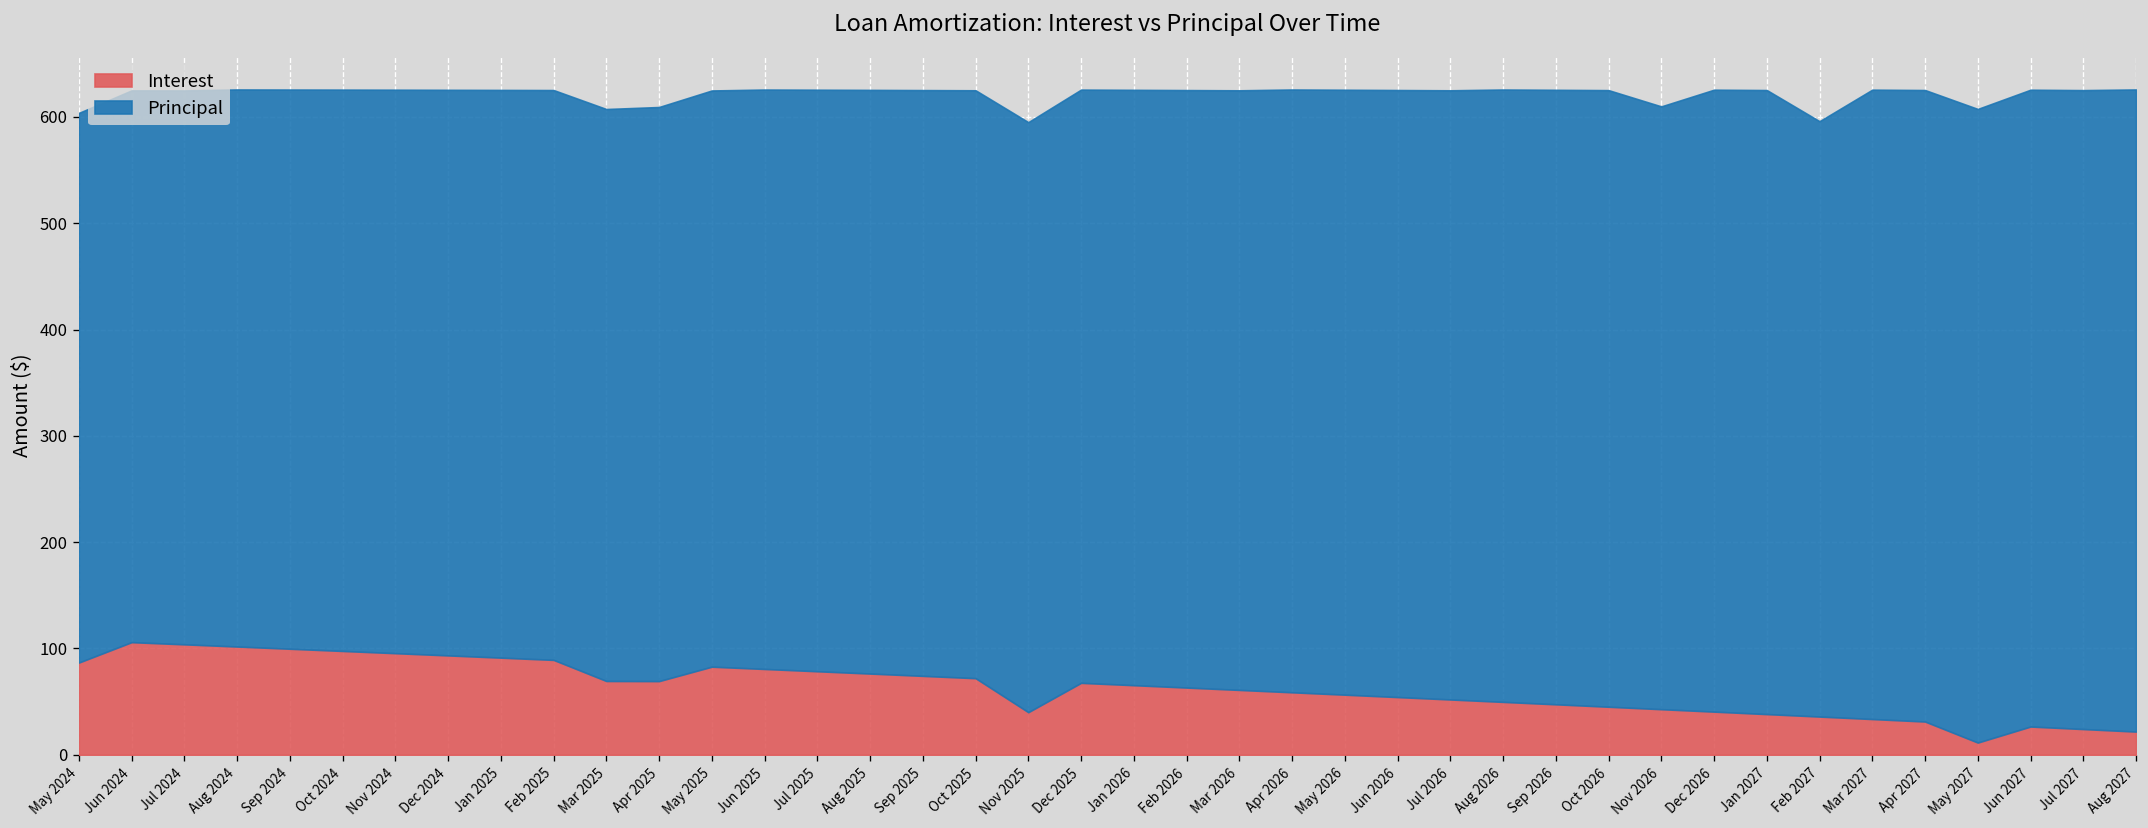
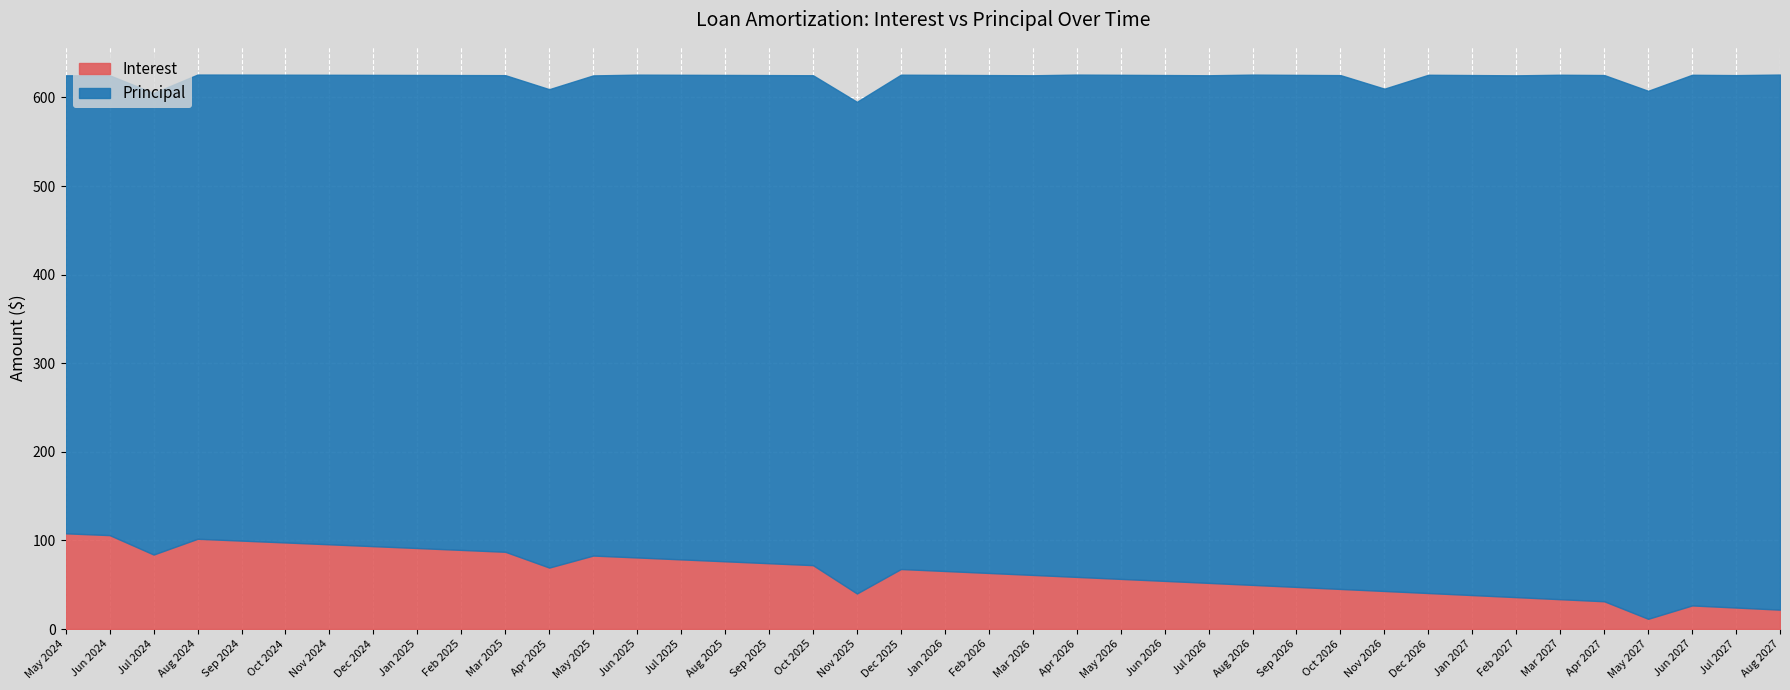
Interest, May 2024: 90 -> 110
Interest, Jul 2024: 100 -> 80
Interest, Mar 2025: 70 -> 90
Principal, Feb 2027: 560 -> 590
